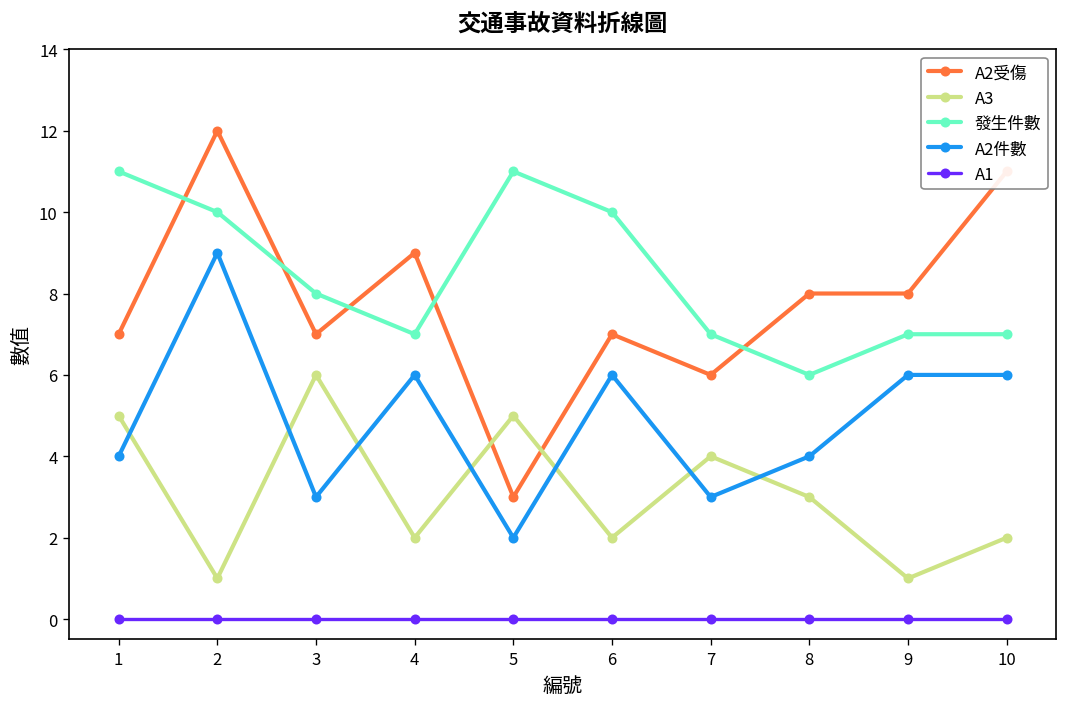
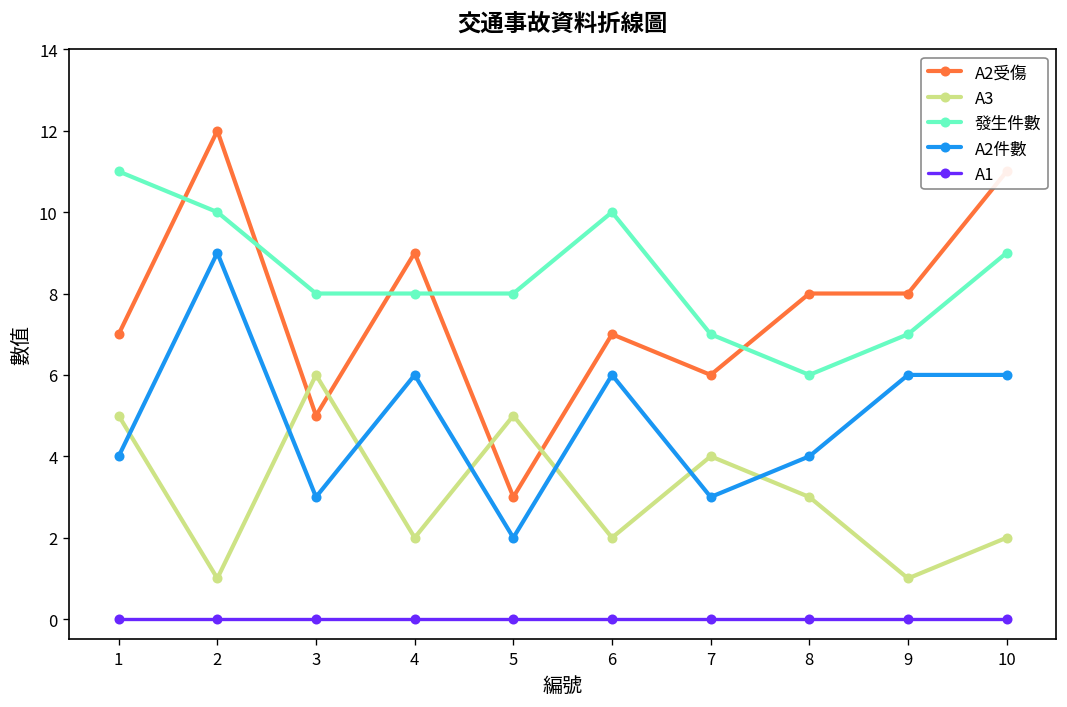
A2受傷, 3: 7 -> 5
發生件數, 4: 7 -> 8
發生件數, 5: 11 -> 8
發生件數, 10: 7 -> 9
